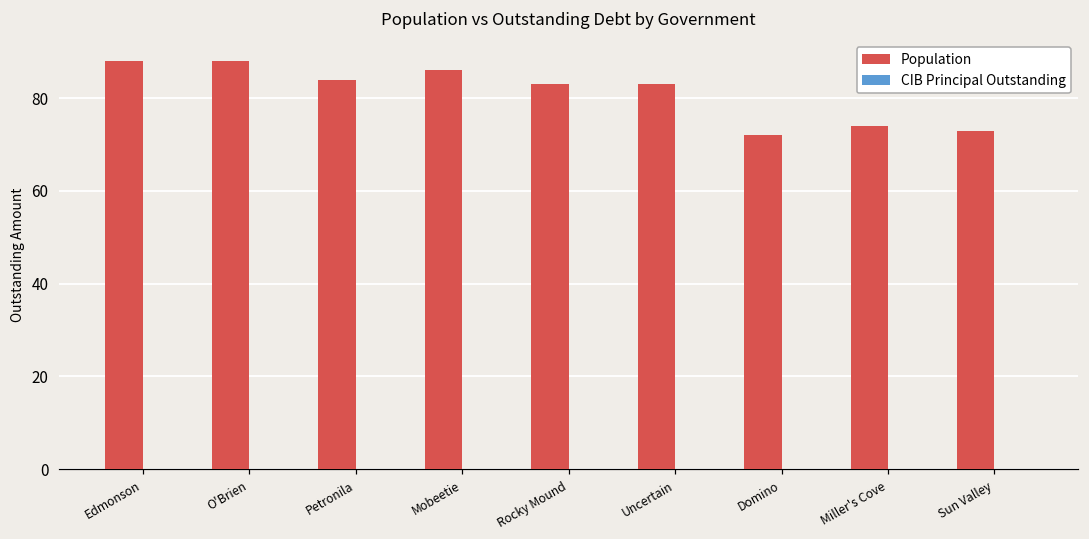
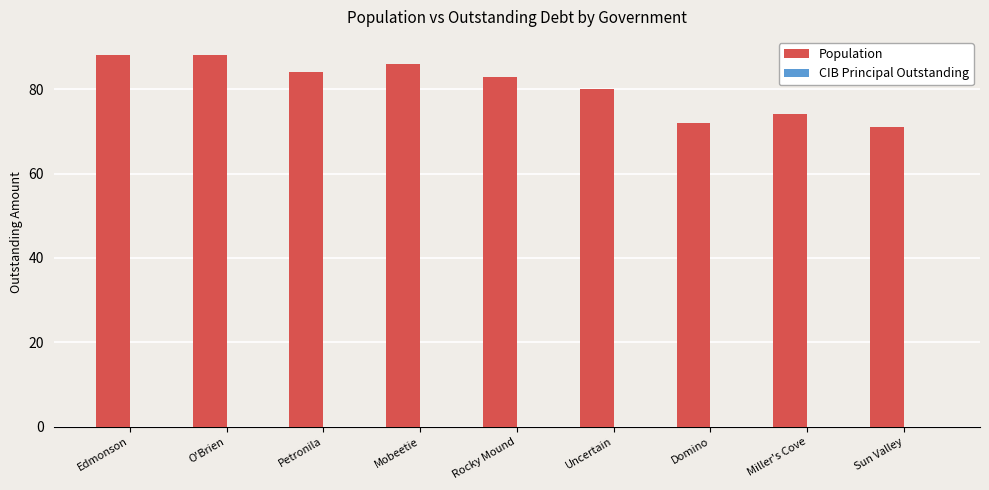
Population, Uncertain: 83 -> 80
Population, Sun Valley: 73 -> 71
